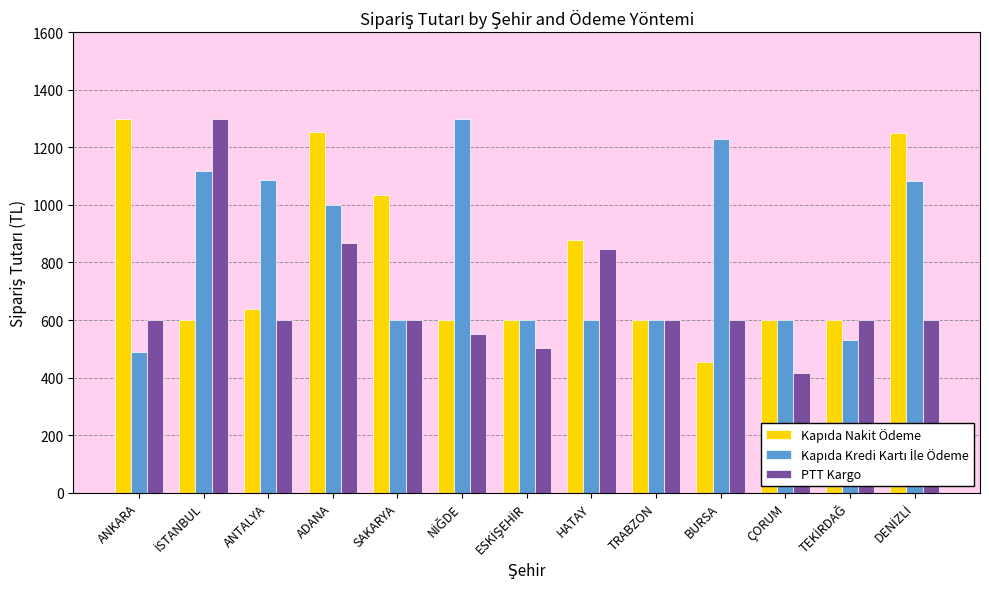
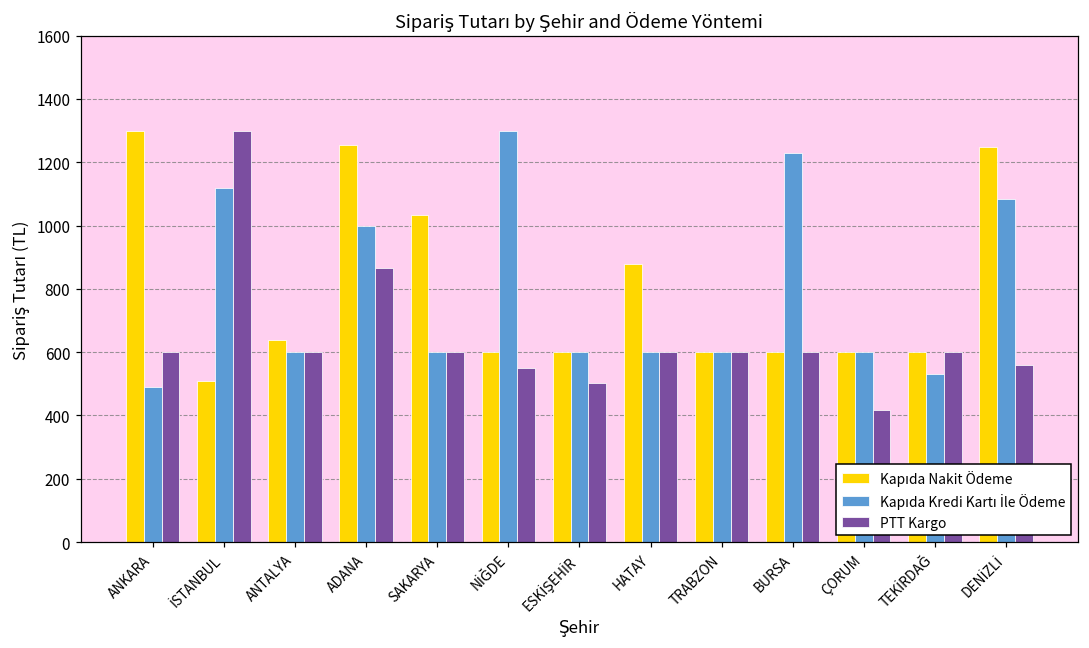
Kapıda Nakit Ödeme, İSTANBUL: 600 -> 510
Kapıda Kredi Kartı İle Ödeme, ANTALYA: 1090 -> 600
PTT Kargo, HATAY: 850 -> 600
Kapıda Nakit Ödeme, BURSA: 450 -> 600
PTT Kargo, DENİZLİ: 600 -> 560
